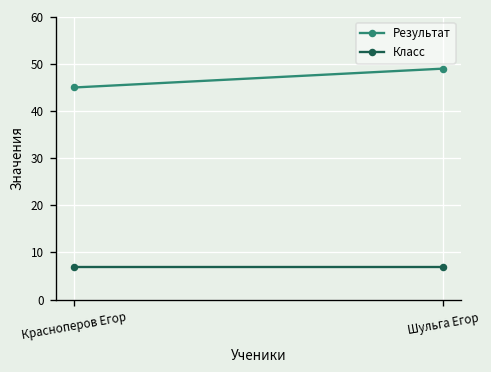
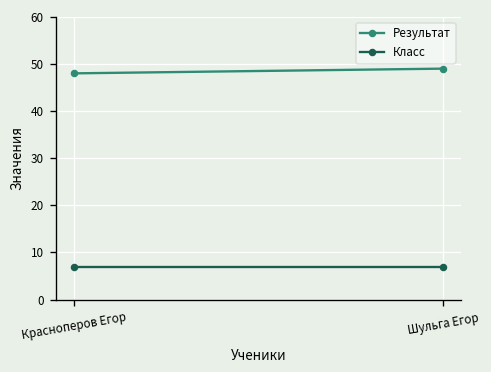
Результат, Красноперов Егор: 45 -> 48
